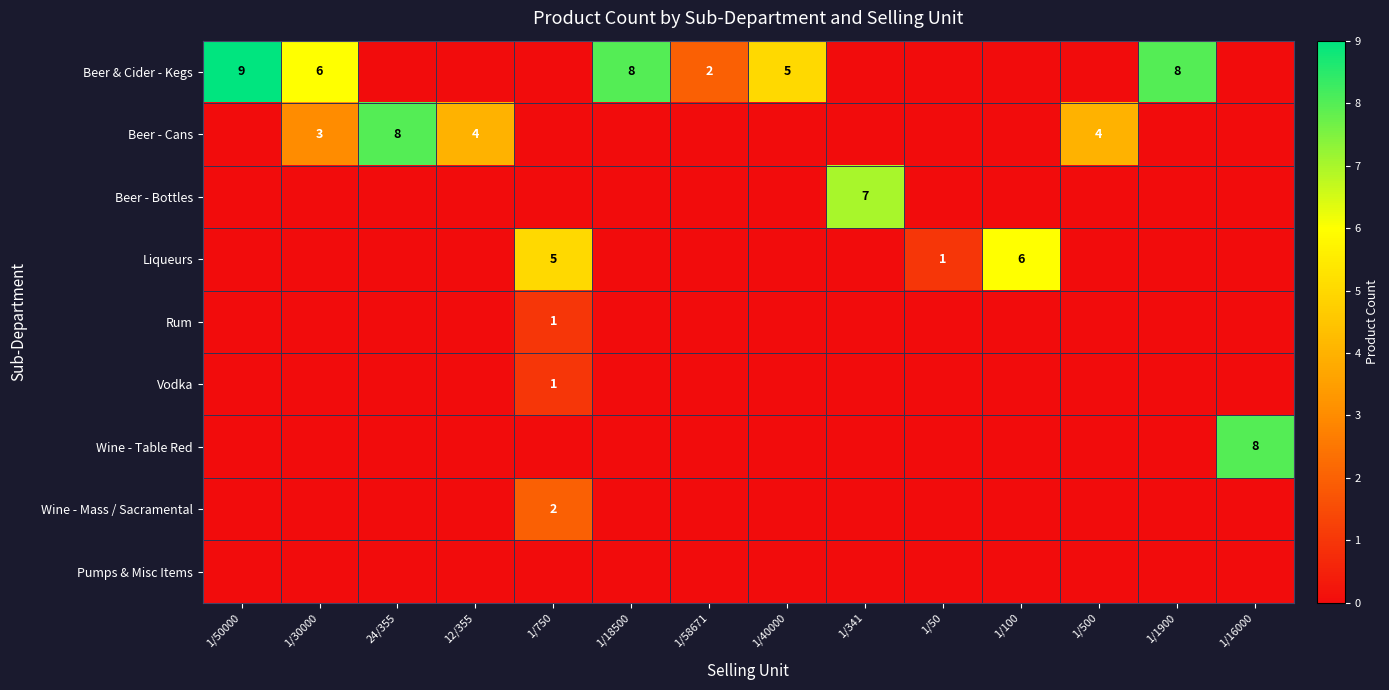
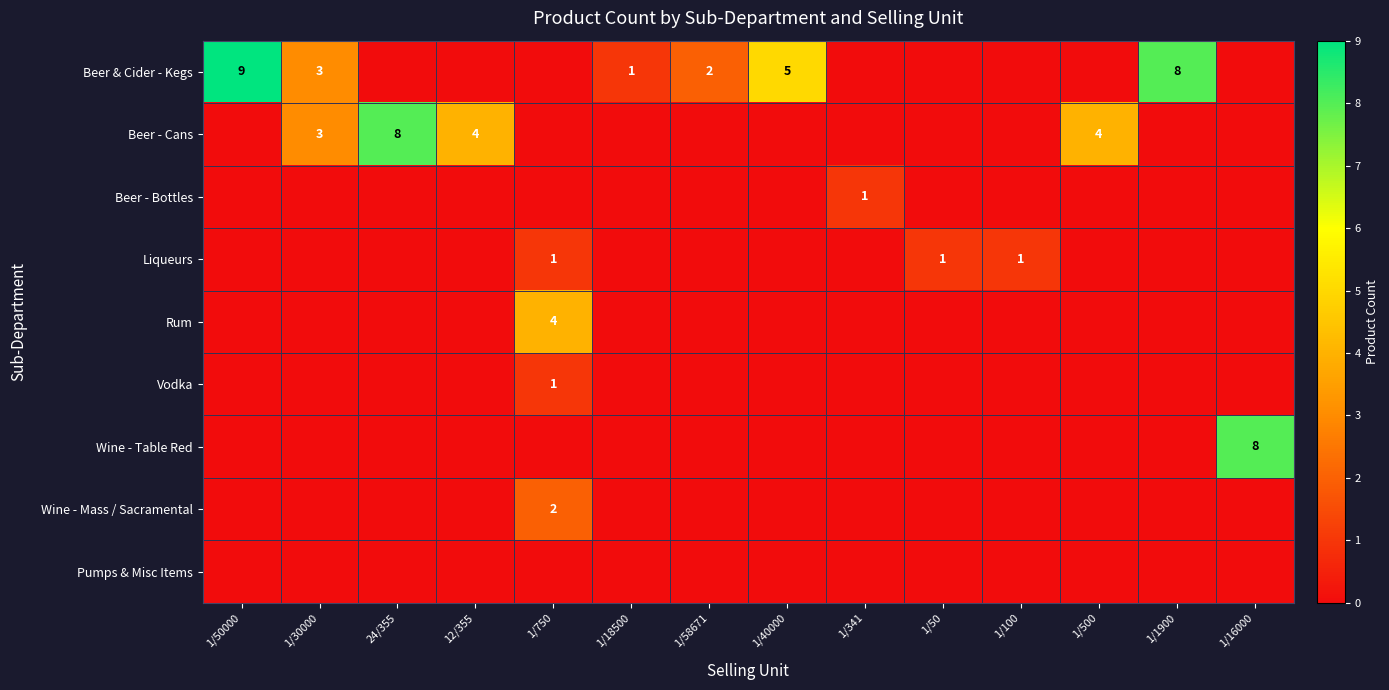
Beer & Cider - Kegs, 1/30000: 6 -> 3
Beer & Cider - Kegs, 1/18500: 8 -> 1
Beer - Bottles, 1/341: 7 -> 1
Liqueurs, 1/750: 5 -> 1
Liqueurs, 1/100: 6 -> 1
Rum, 1/750: 1 -> 4
